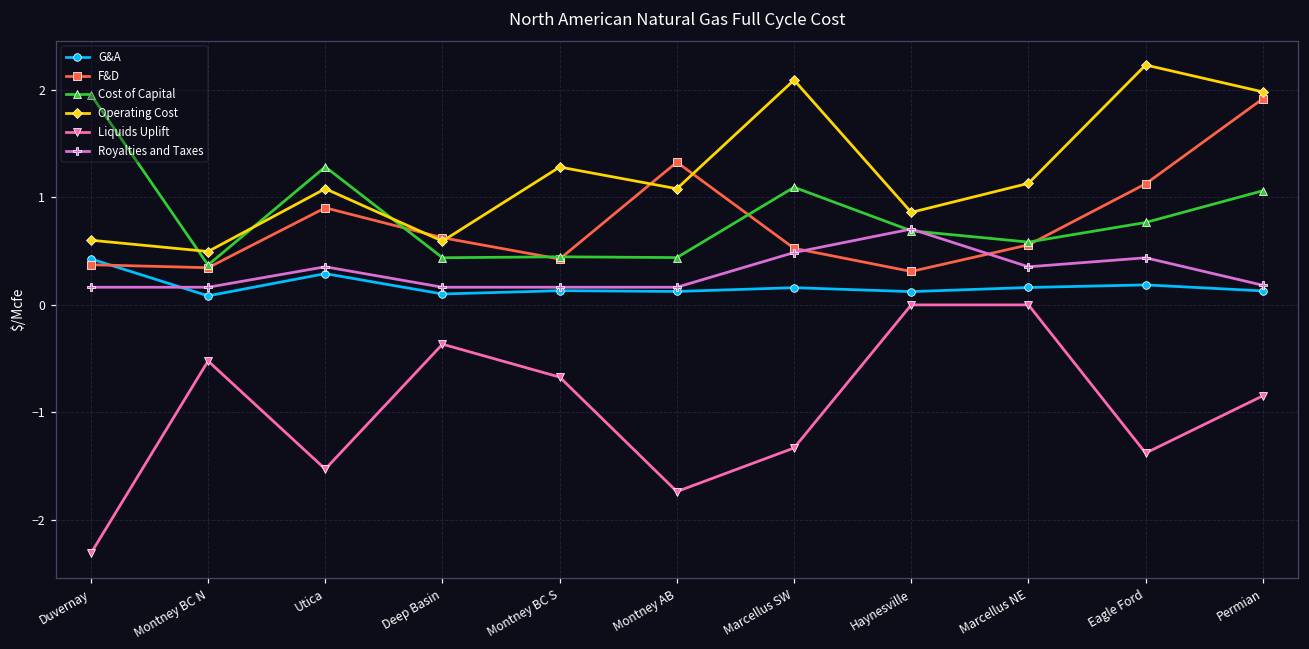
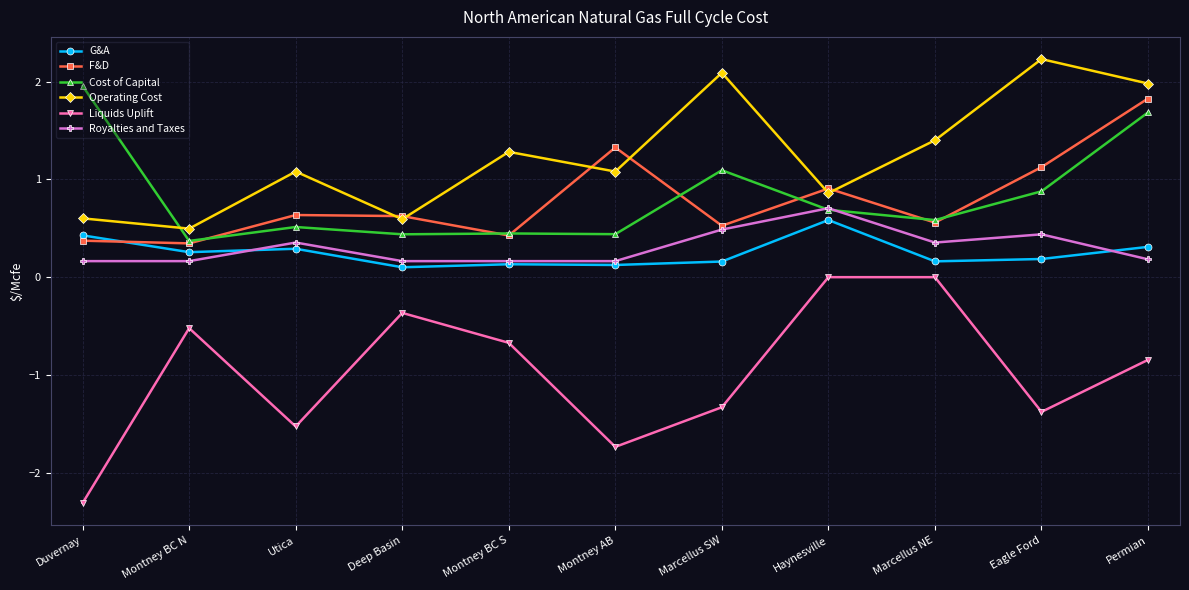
G&A, Montney BC N: 0.1 -> 0.3
F&D, Utica: 0.9 -> 0.6
Cost of Capital, Utica: 1.3 -> 0.5
G&A, Haynesville: 0.1 -> 0.6
F&D, Haynesville: 0.3 -> 0.9
Operating Cost, Marcellus NE: 1.1 -> 1.4
Cost of Capital, Eagle Ford: 0.8 -> 0.9
G&A, Permian: 0.1 -> 0.3
F&D, Permian: 1.9 -> 1.8
Cost of Capital, Permian: 1.1 -> 1.7
